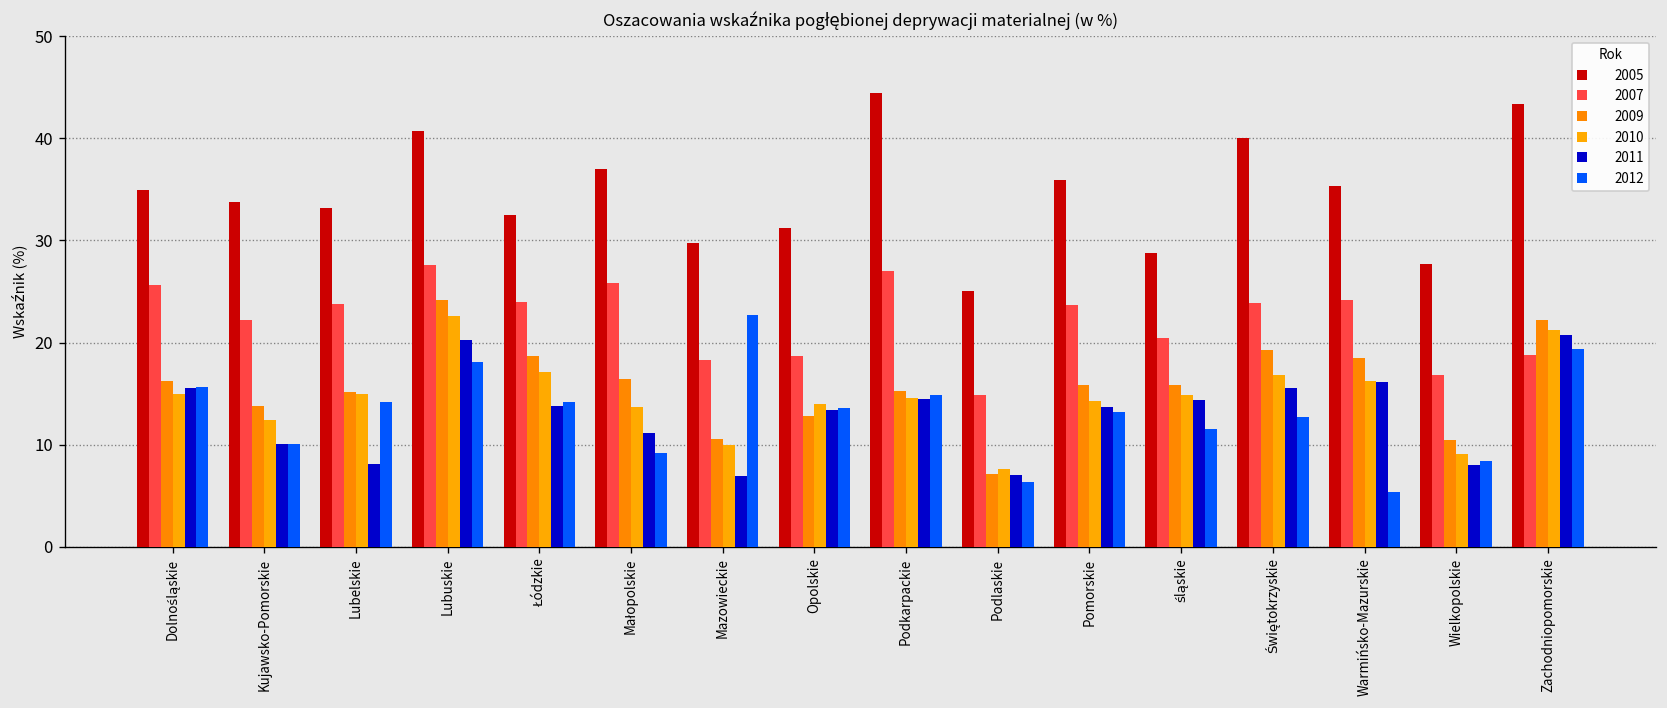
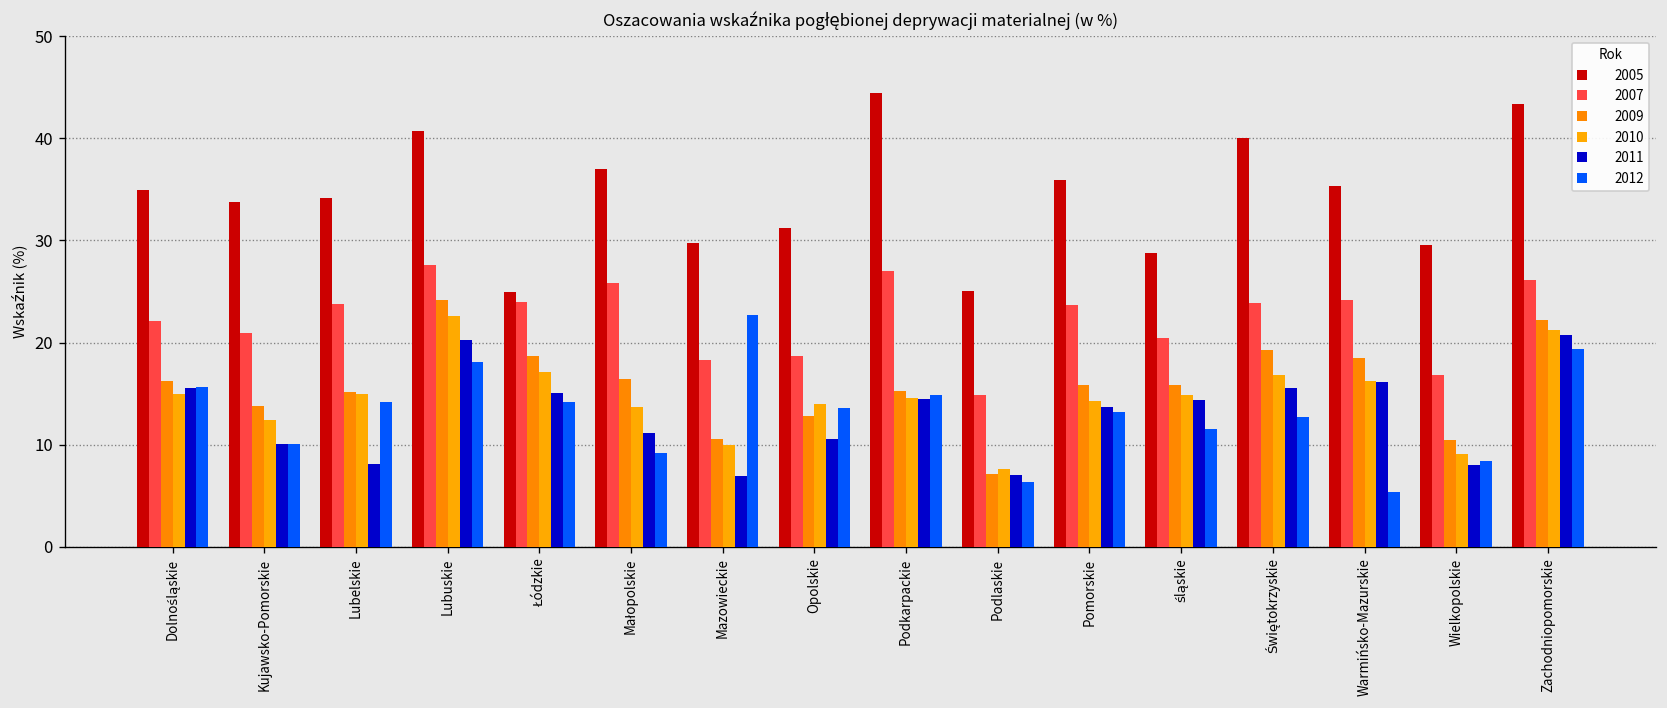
2007, Dolnośląskie: 26 -> 22
2007, Kujawsko-Pomorskie: 22 -> 21
2005, Lubelskie: 33 -> 34
2005, Łódzkie: 33 -> 25
2011, Łódzkie: 14 -> 15
2011, Opolskie: 13 -> 11
2005, Wielkopolskie: 28 -> 30
2007, Zachodniopomorskie: 19 -> 26
